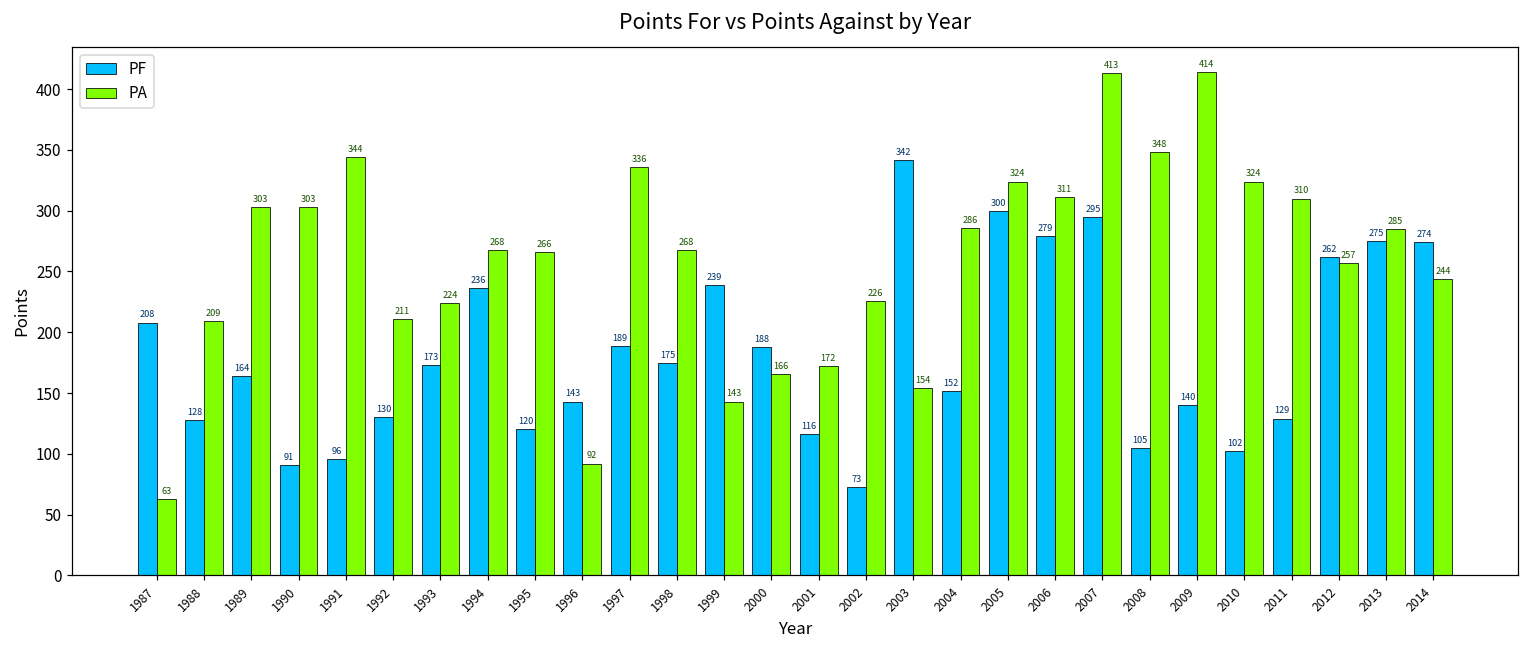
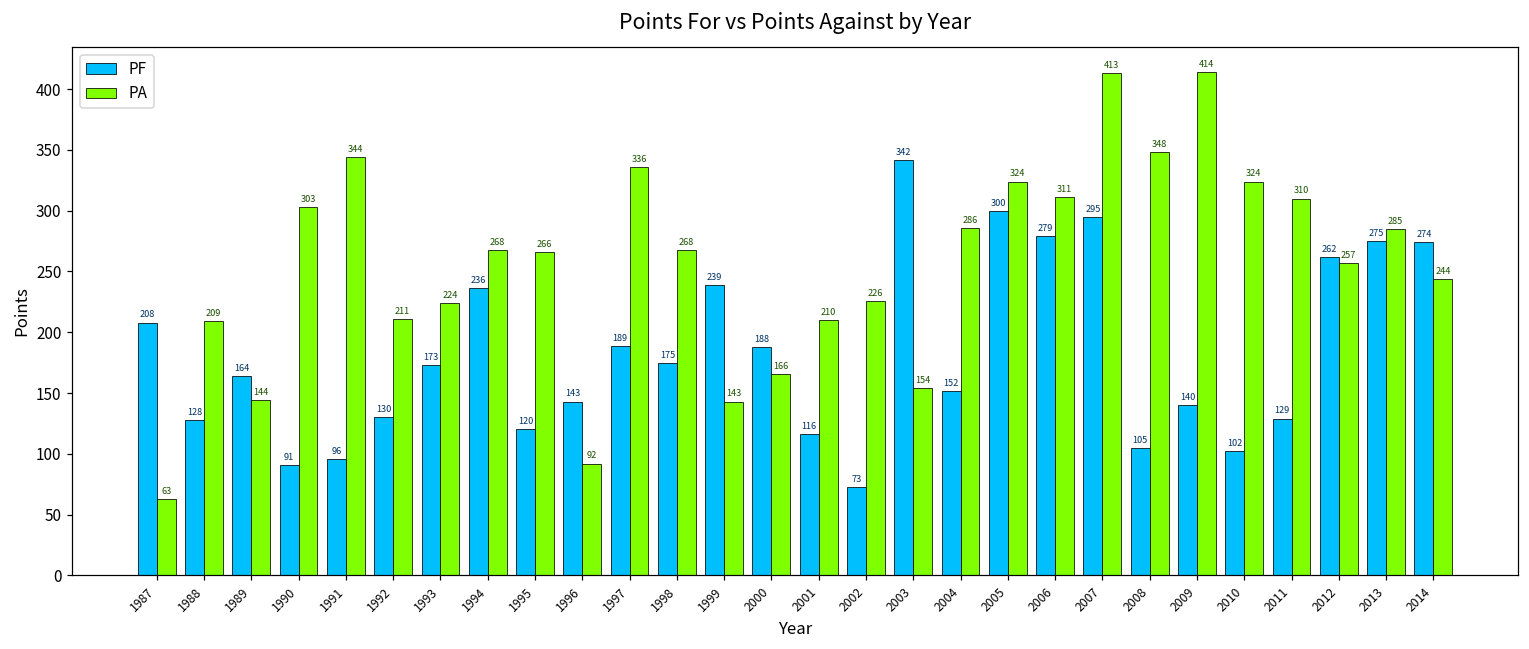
PA, 1989: 303 -> 144
PA, 2001: 172 -> 210
